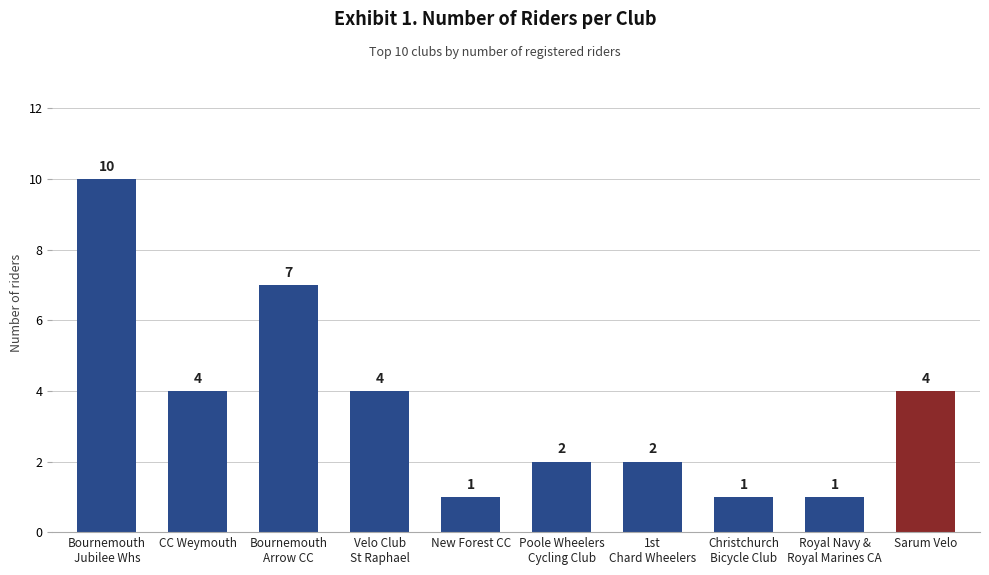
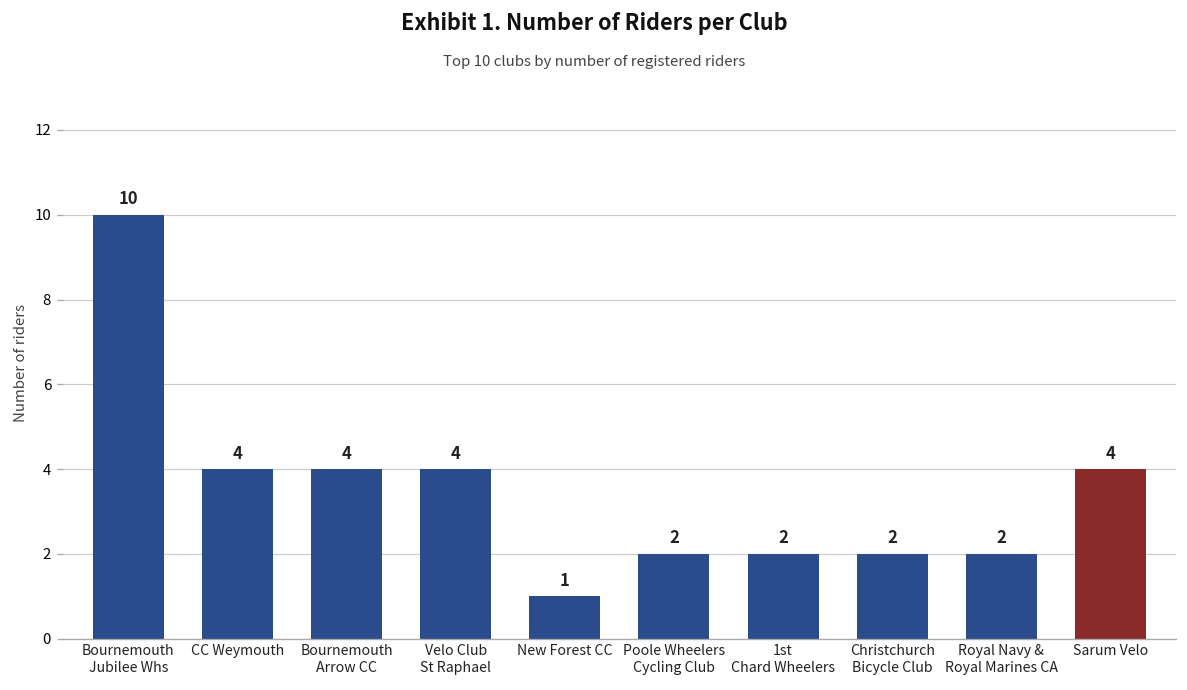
Bournemouth Arrow CC: 7 -> 4
Christchurch Bicycle Club: 1 -> 2
Royal Navy & Royal Marines CA: 1 -> 2
